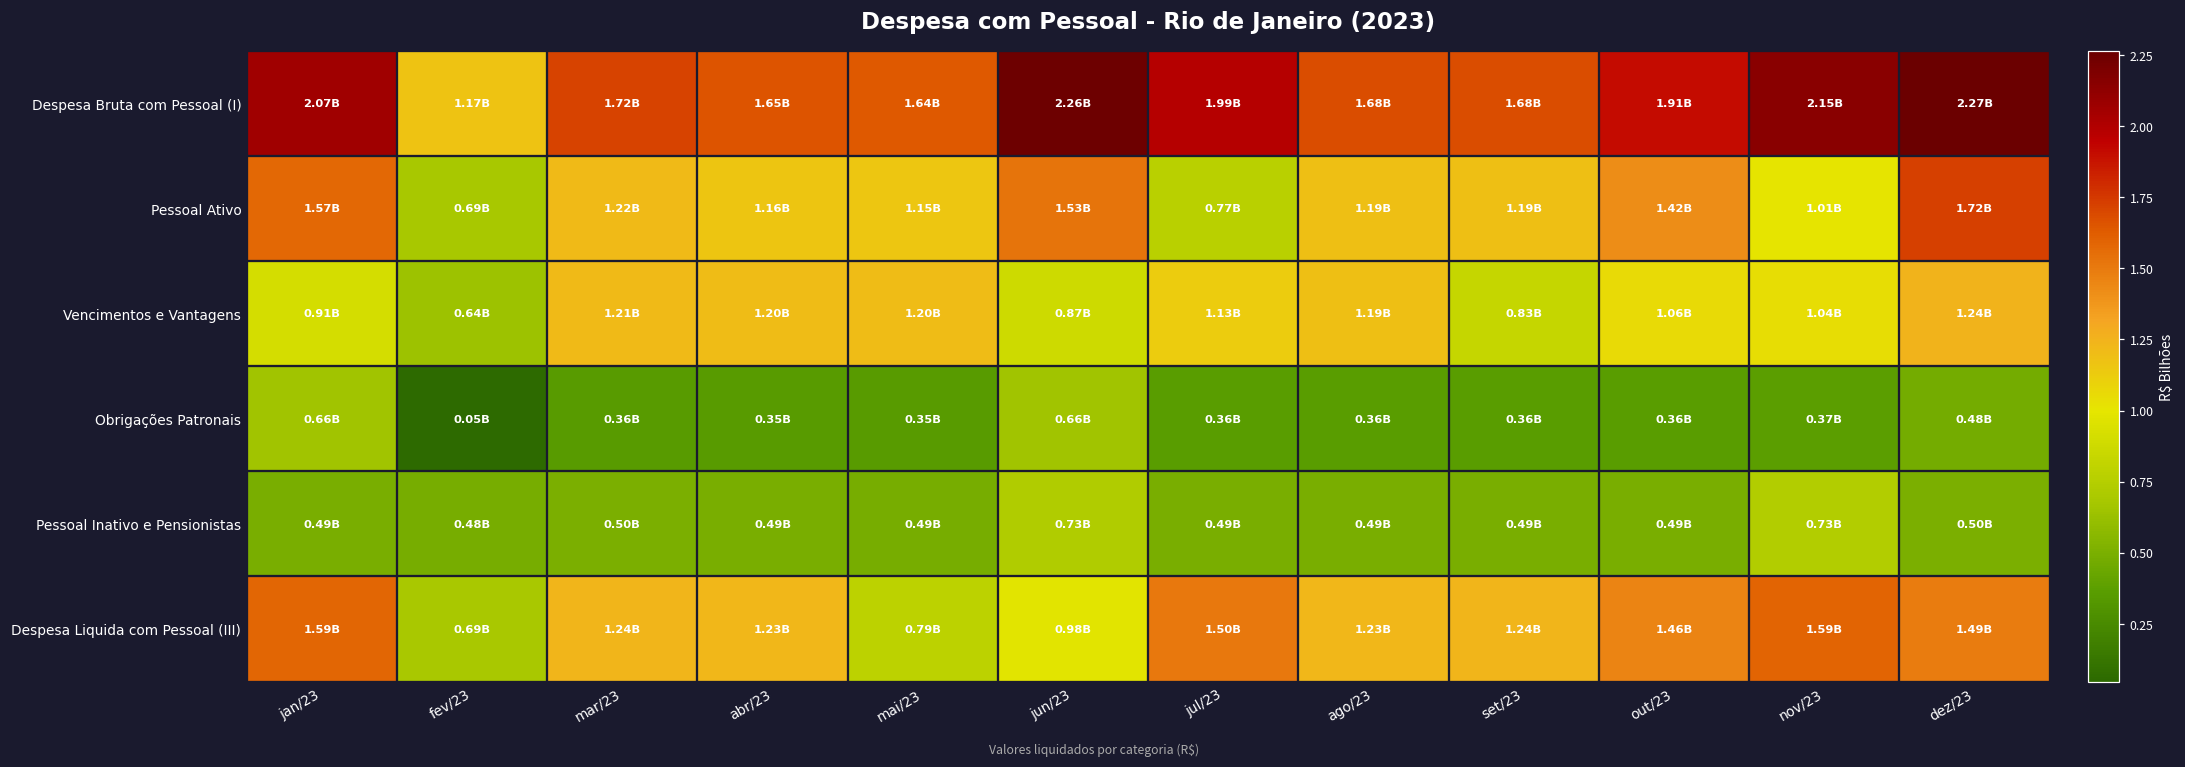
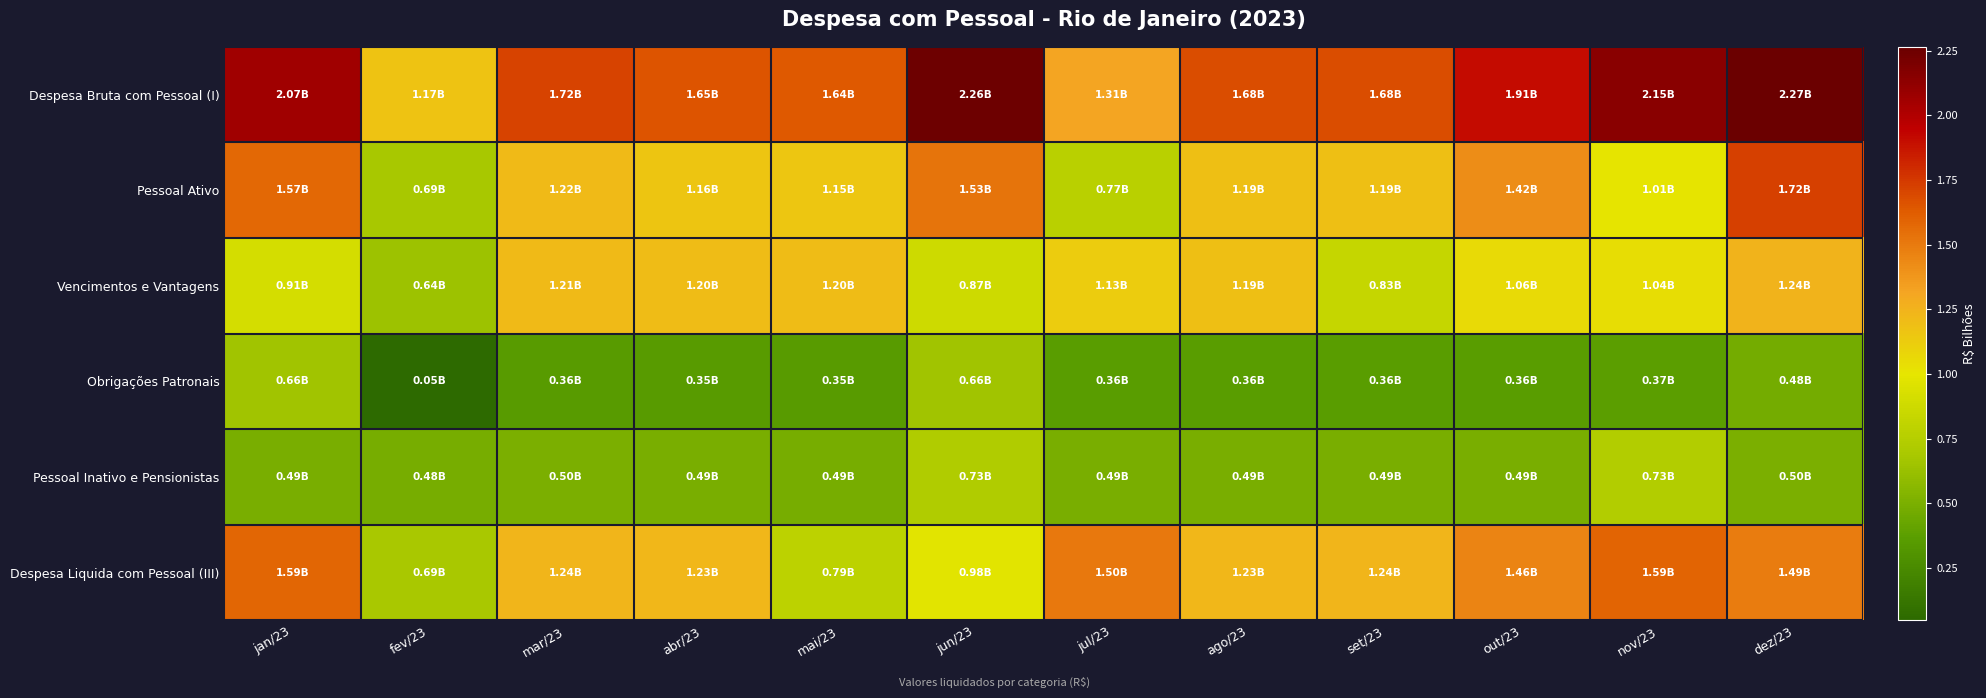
Despesa Bruta com Pessoal (I), jul/23: 1.99B -> 1.31B
